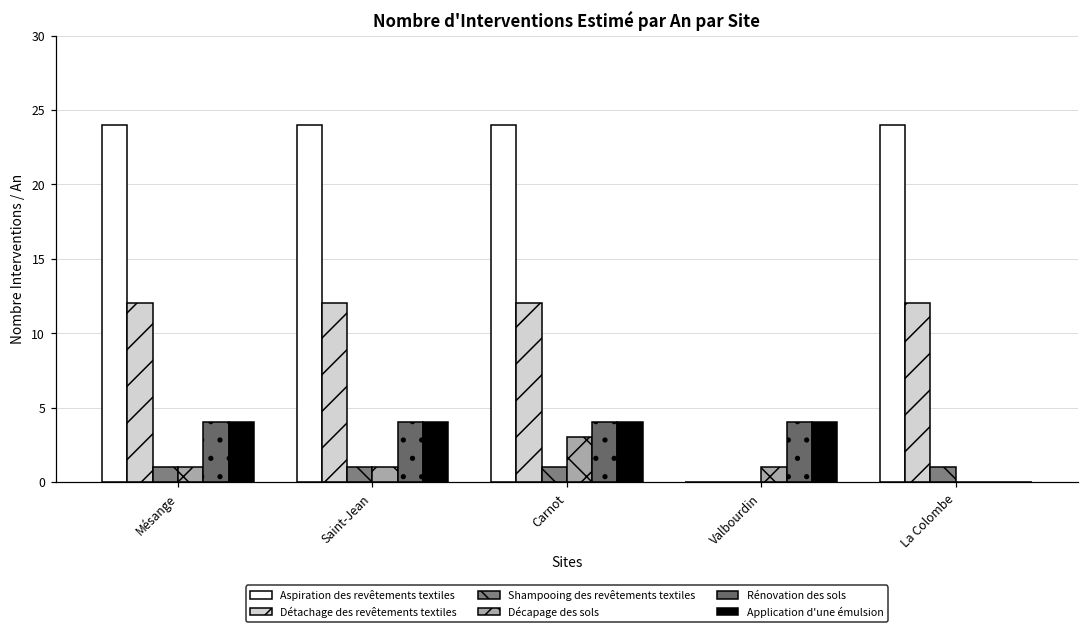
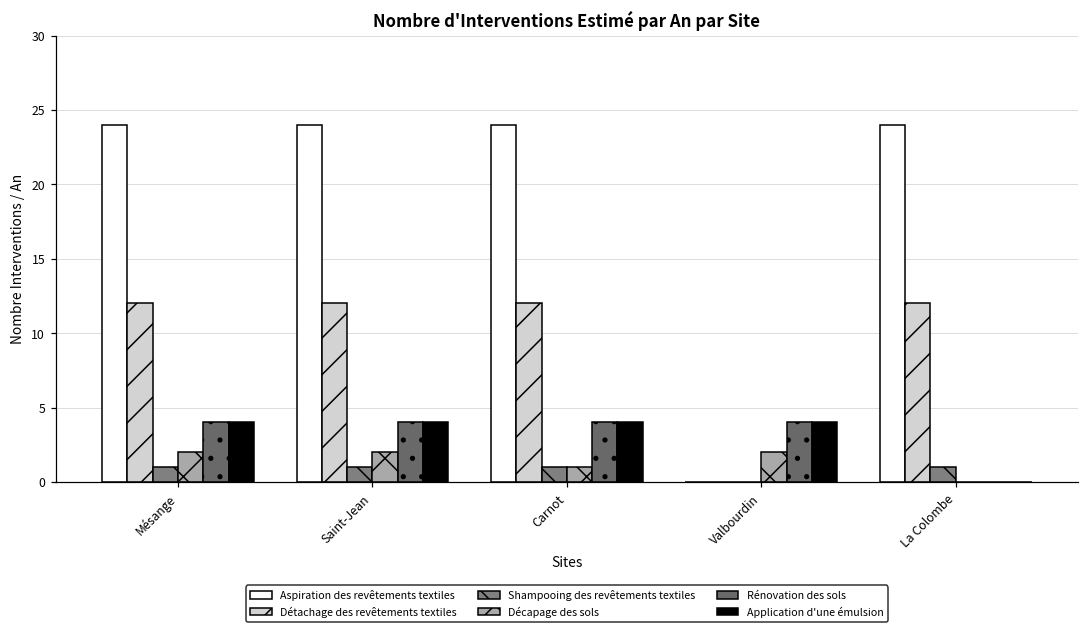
Décapage des sols, Mésange: 1 -> 2
Décapage des sols, Saint-Jean: 1 -> 2
Décapage des sols, Carnot: 3 -> 1
Décapage des sols, Valbourdin: 1 -> 2
